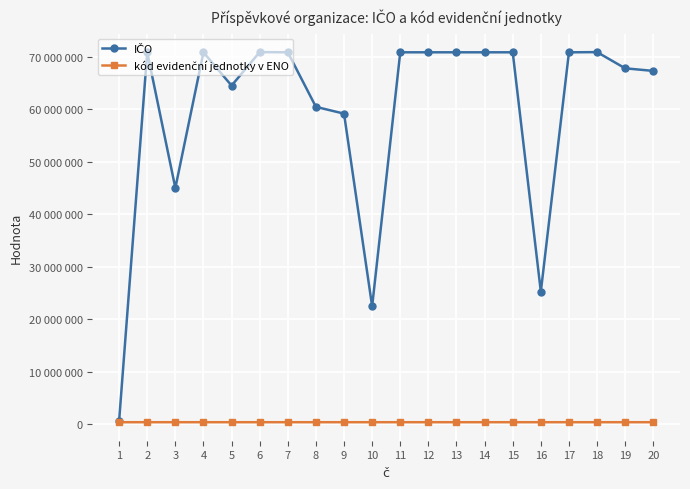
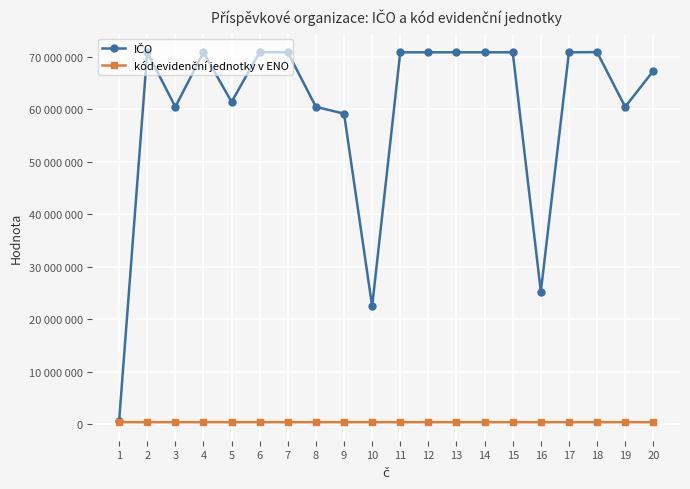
IČO, 3: 45000000 -> 60000000
IČO, 5: 64000000 -> 61000000
IČO, 19: 68000000 -> 60000000
